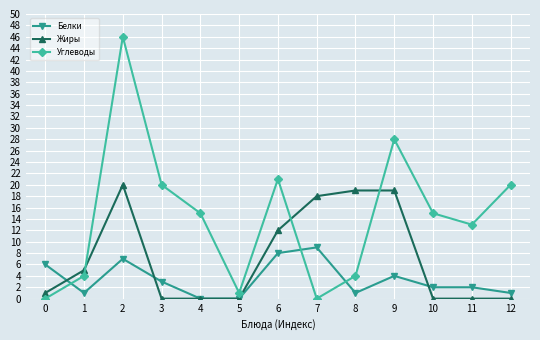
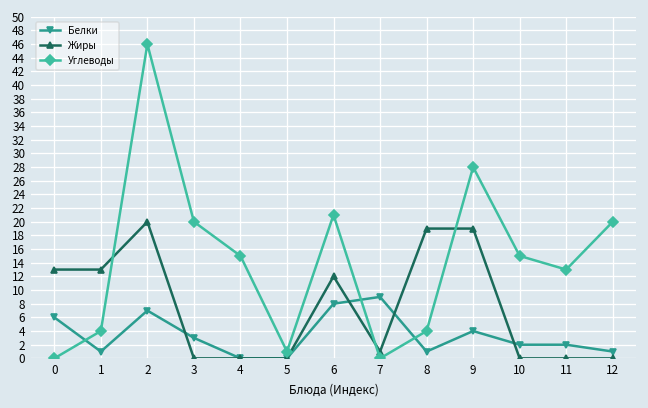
Жиры, 0: 1 -> 13
Жиры, 1: 5 -> 13
Жиры, 7: 18 -> 1
